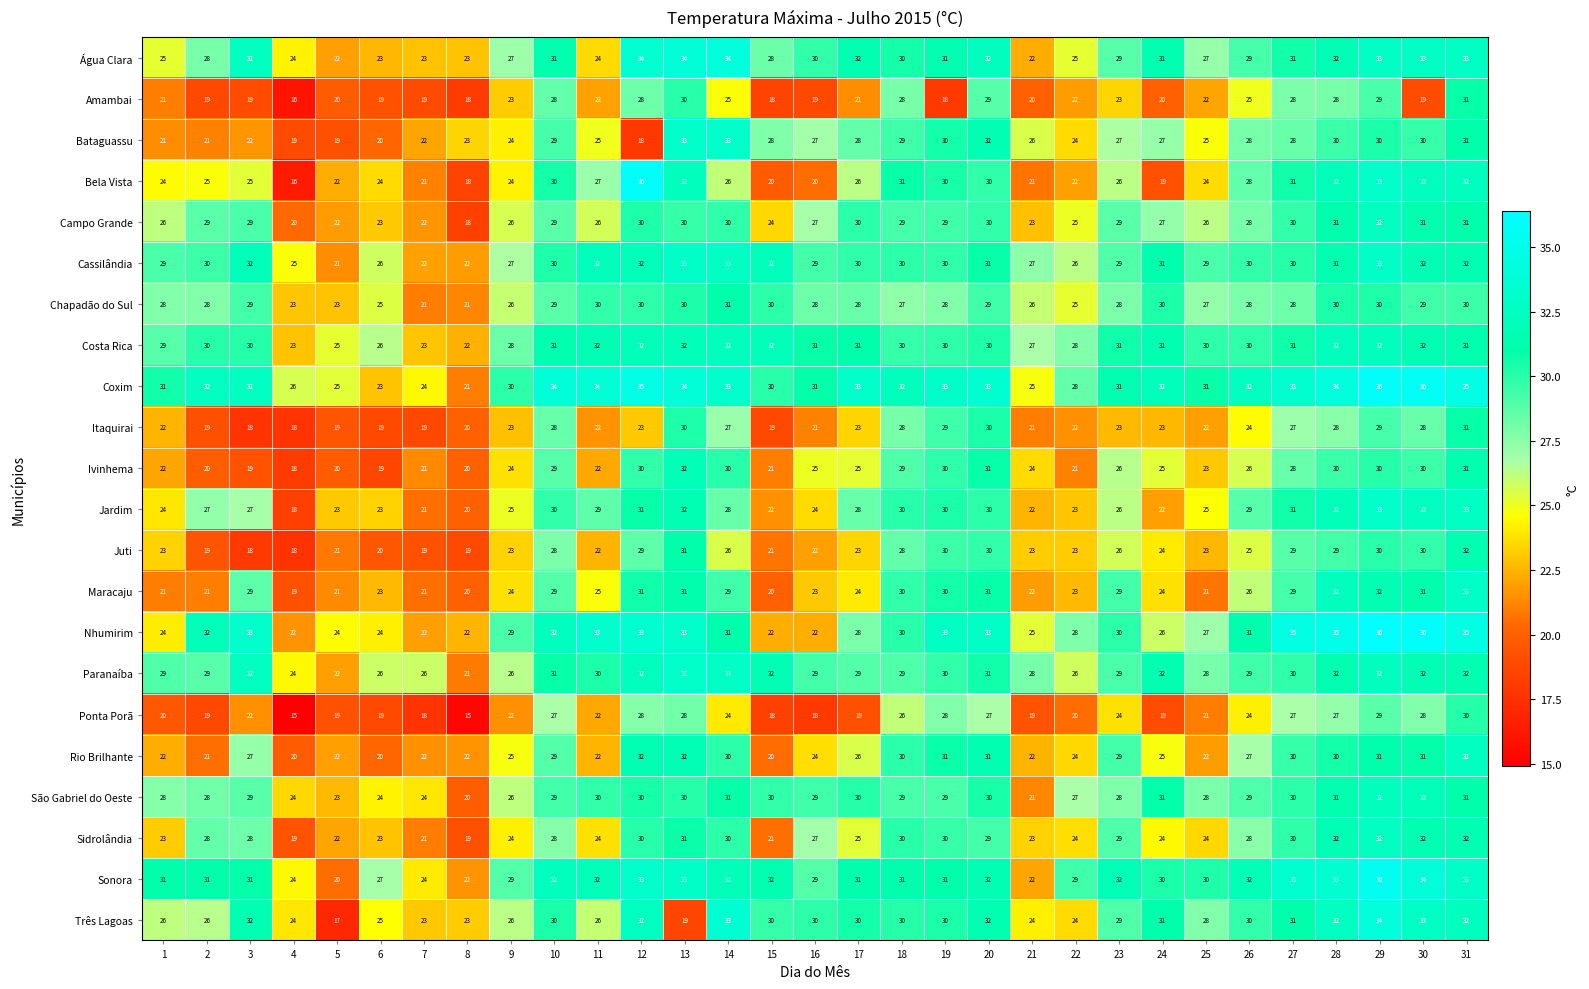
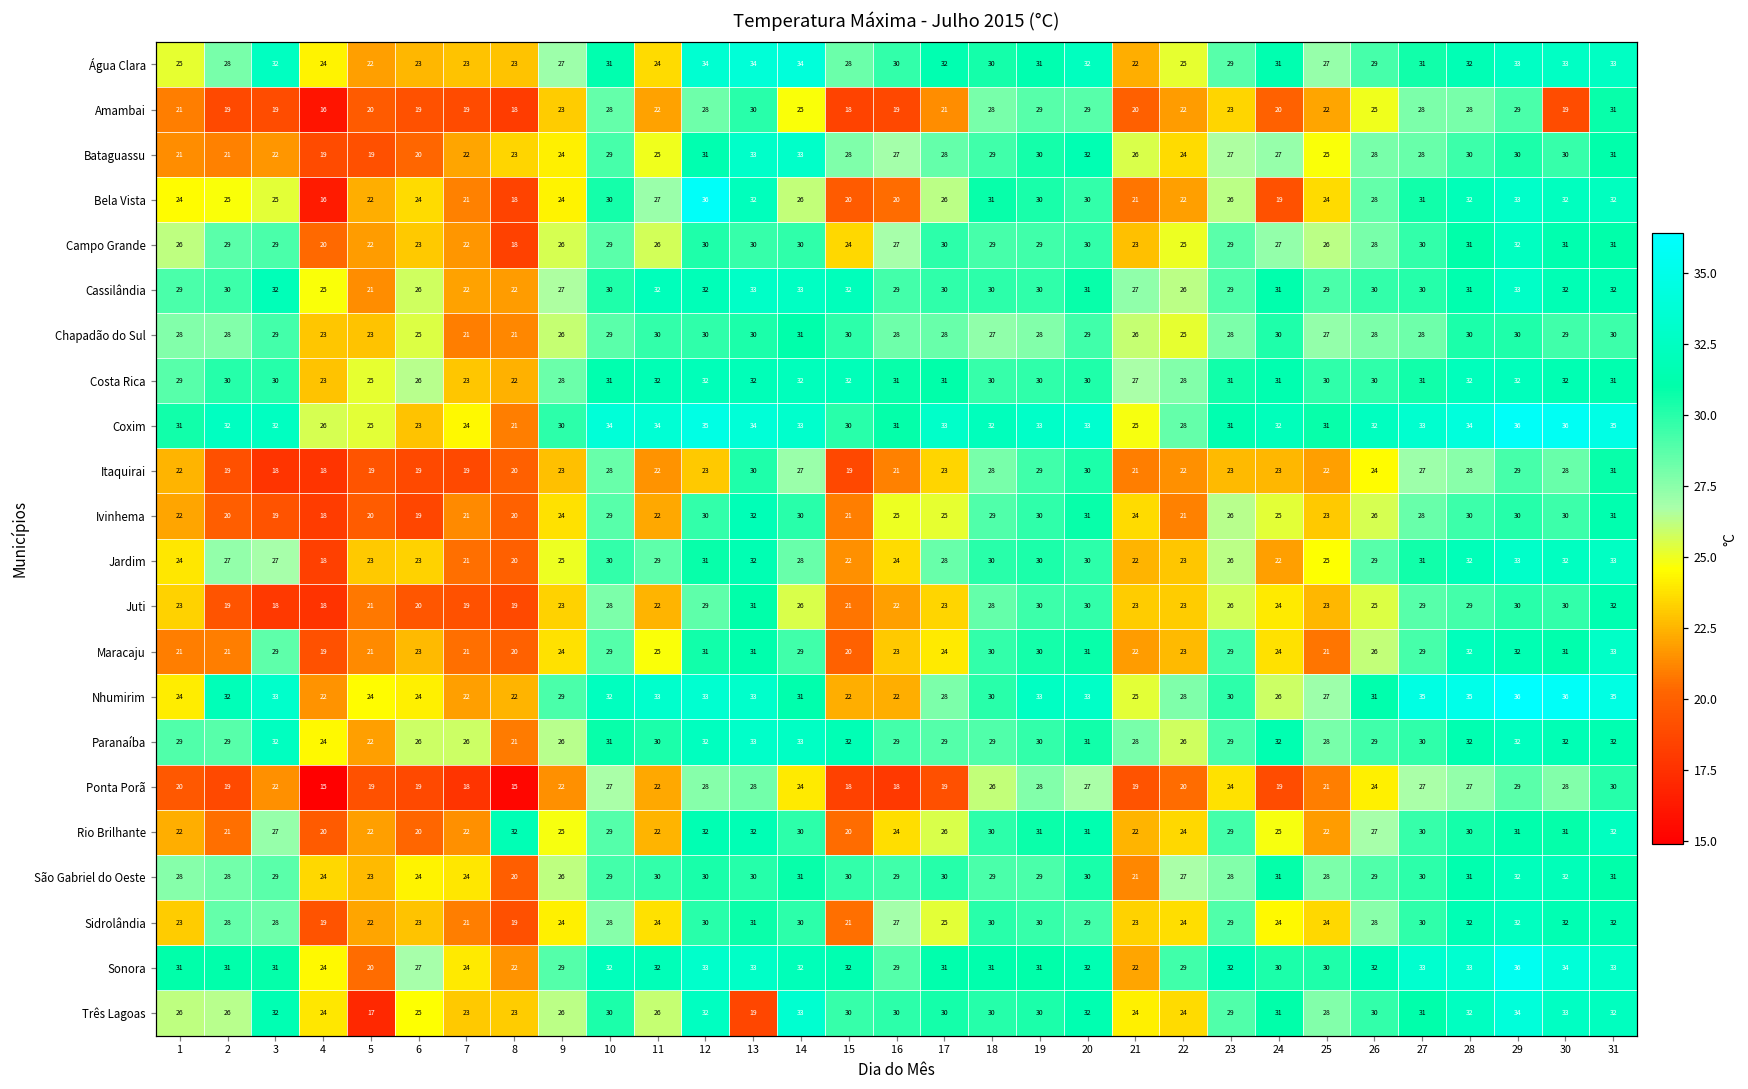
Amambai, 19: 18 -> 29
Bataguassu, 12: 18 -> 31
Rio Brilhante, 8: 22 -> 32
